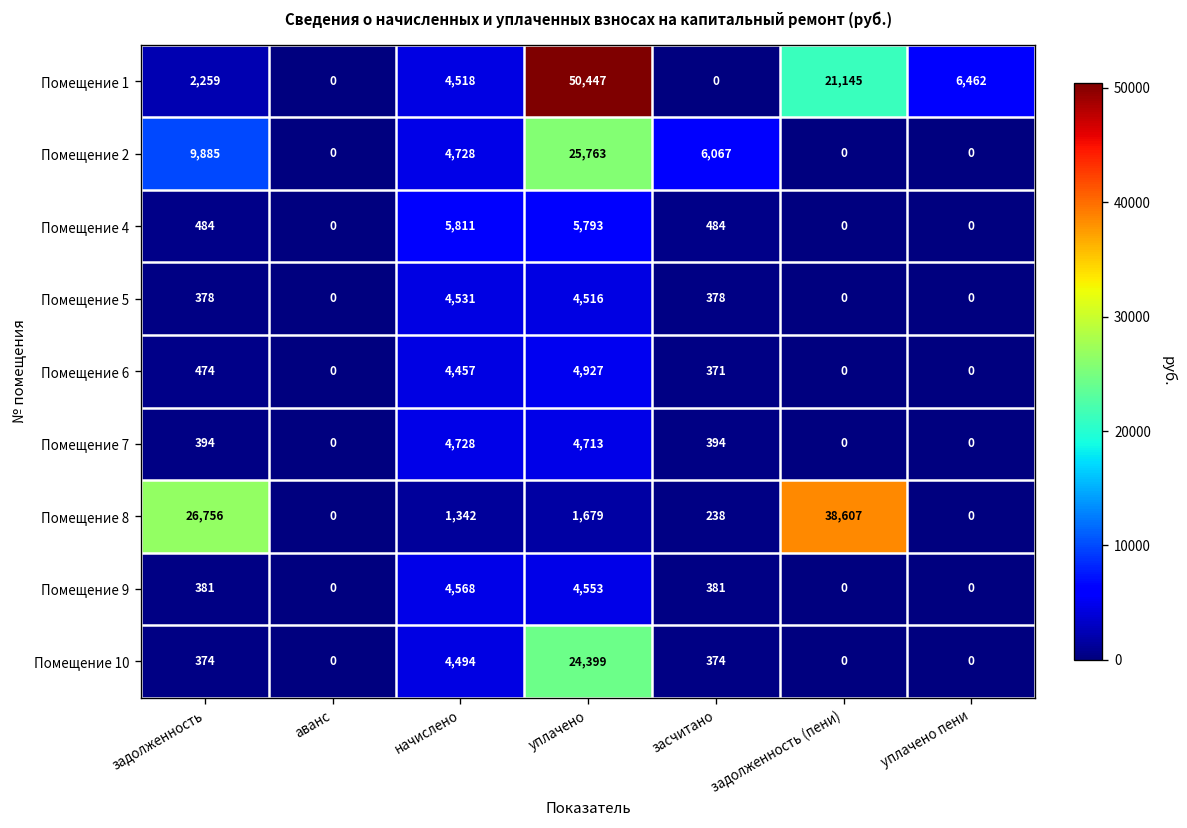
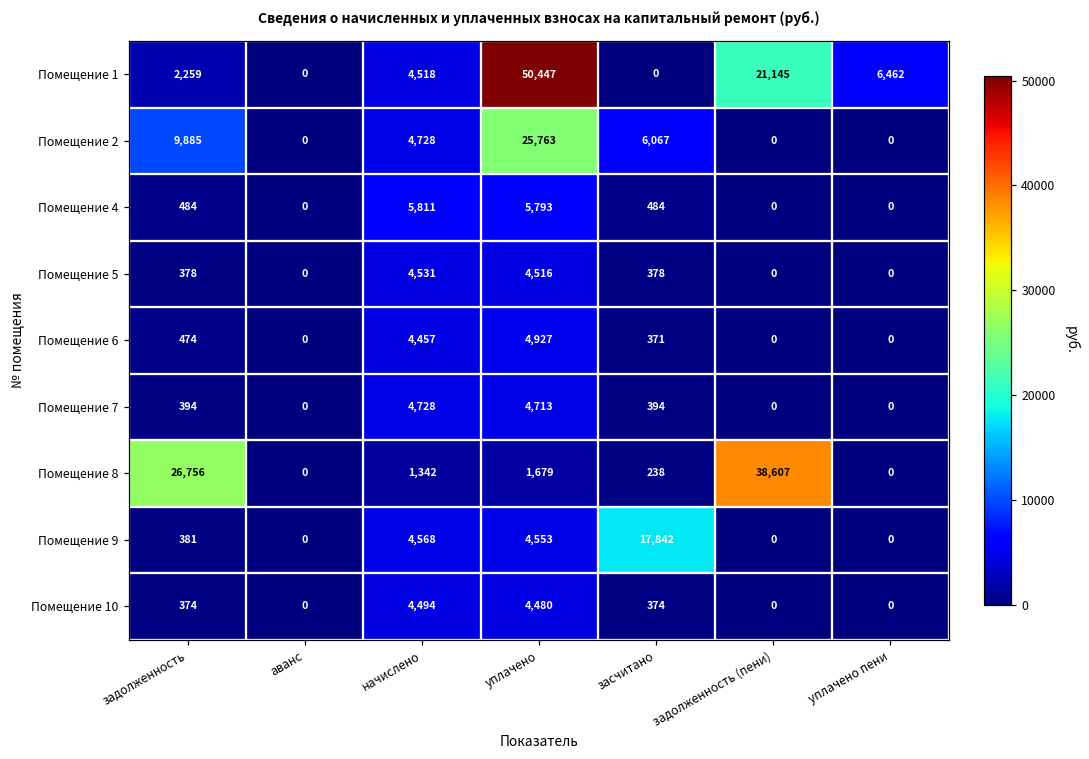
Помещение 9, засчитано: 381 -> 17,842
Помещение 10, уплачено: 24,399 -> 4,480
